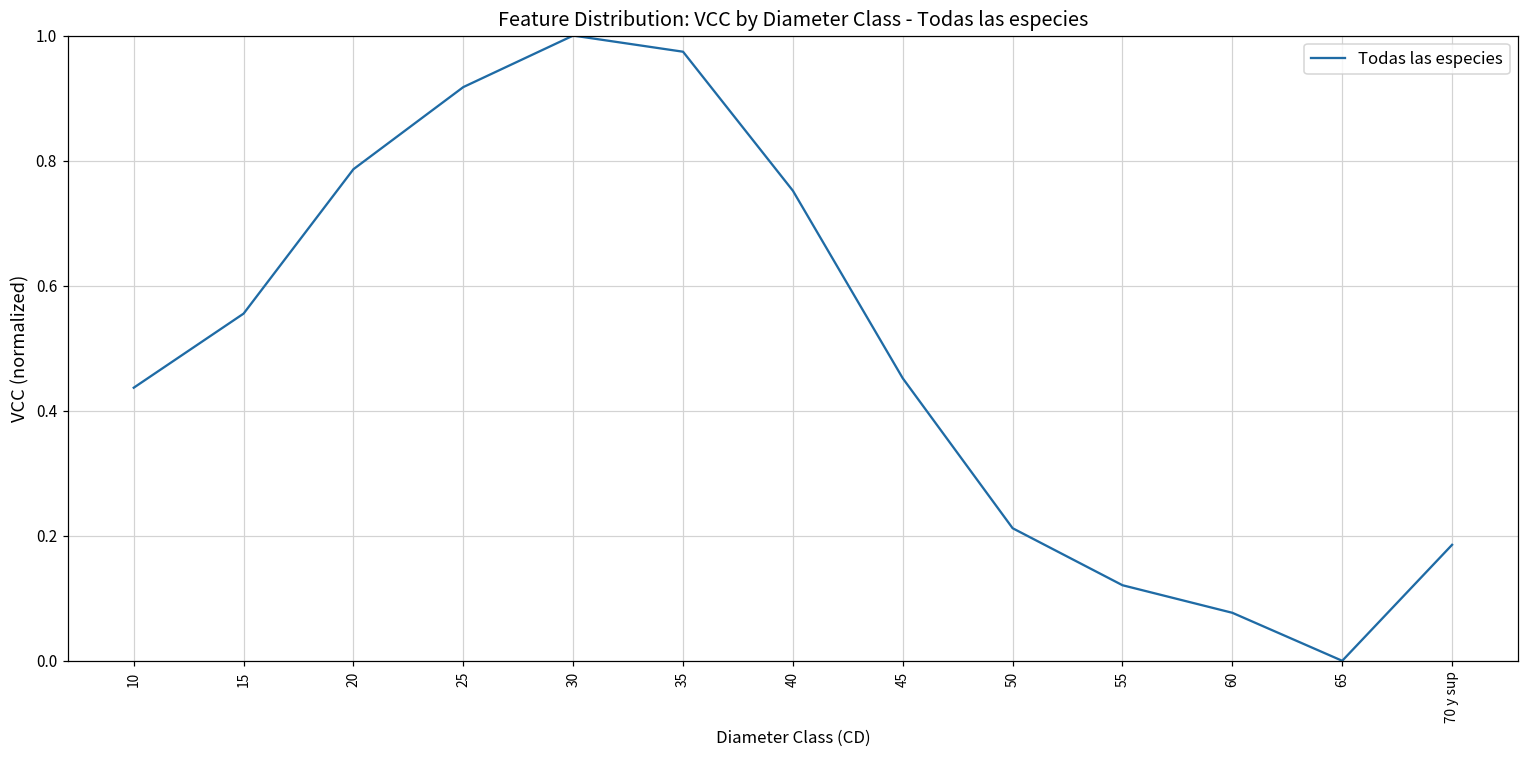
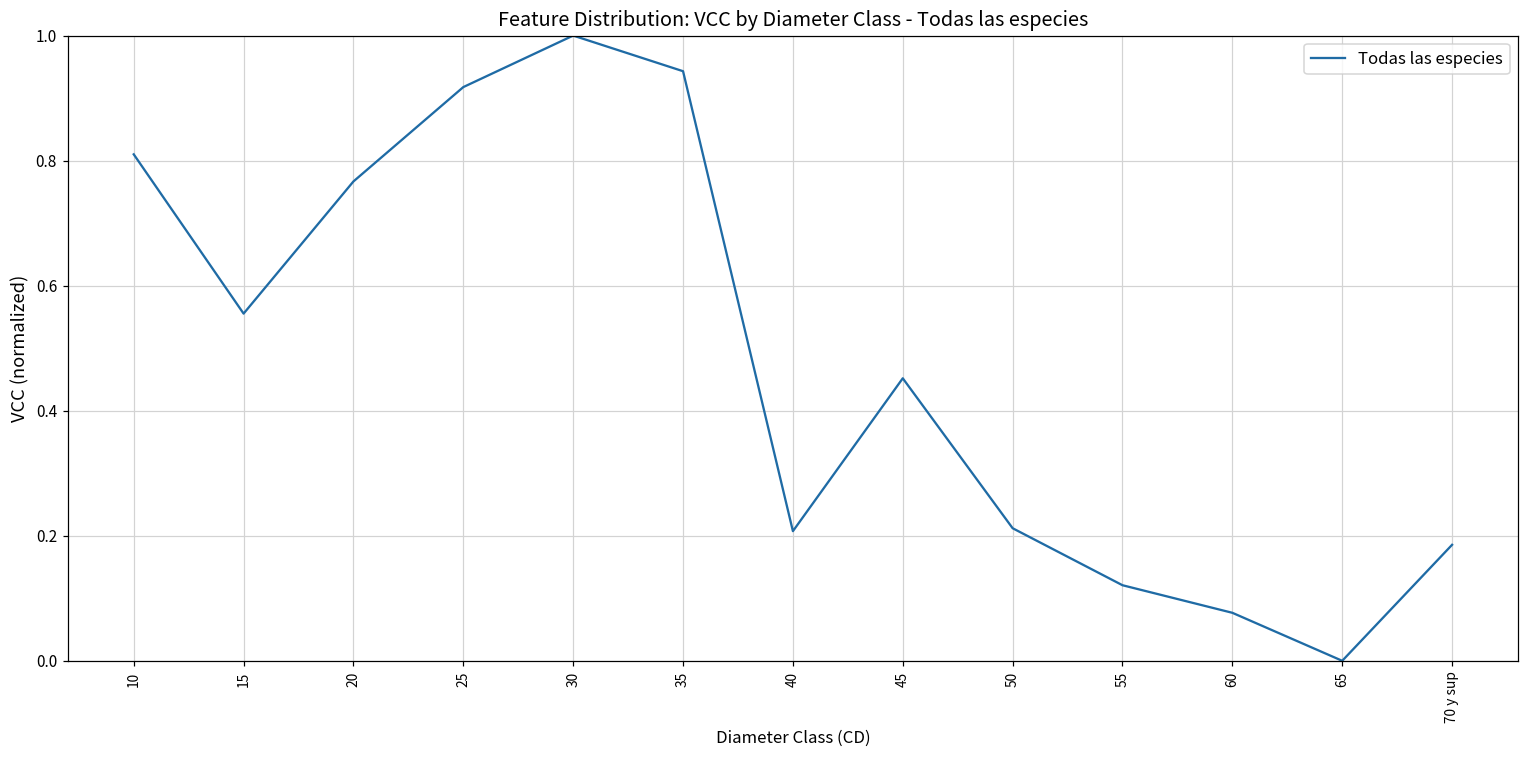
10: 0.44 -> 0.81
20: 0.79 -> 0.77
35: 0.97 -> 0.94
40: 0.75 -> 0.21
